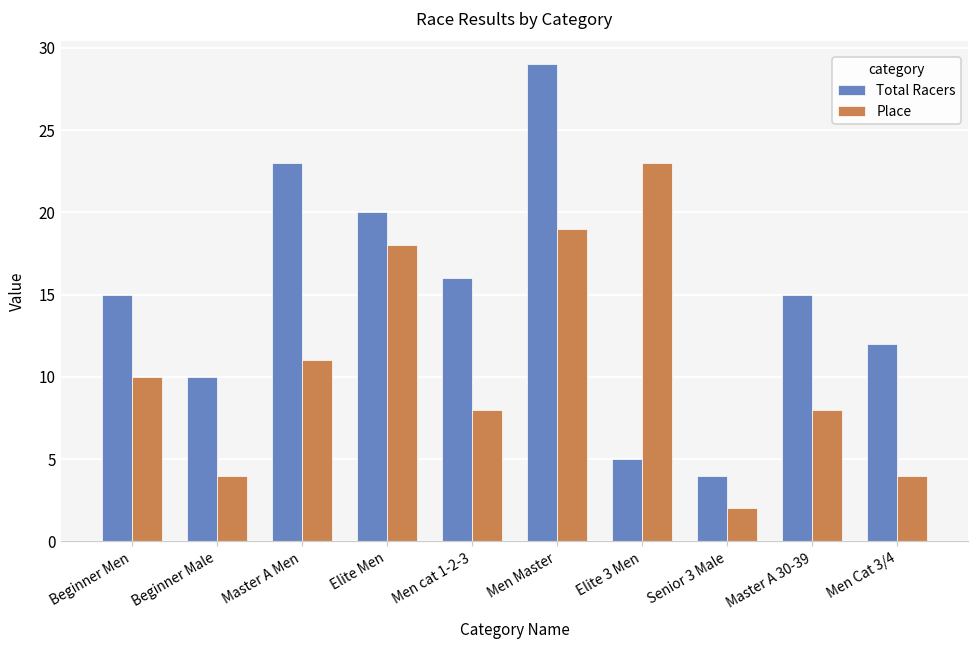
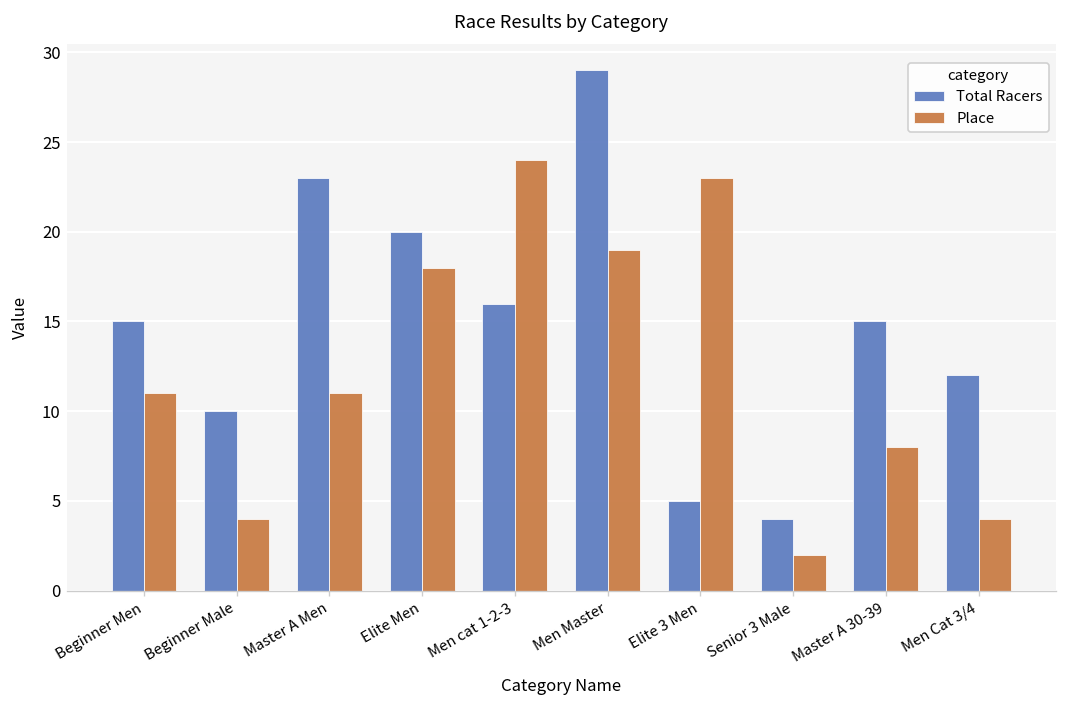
Place, Beginner Men: 10 -> 11
Place, Men cat 1-2-3: 8 -> 24
